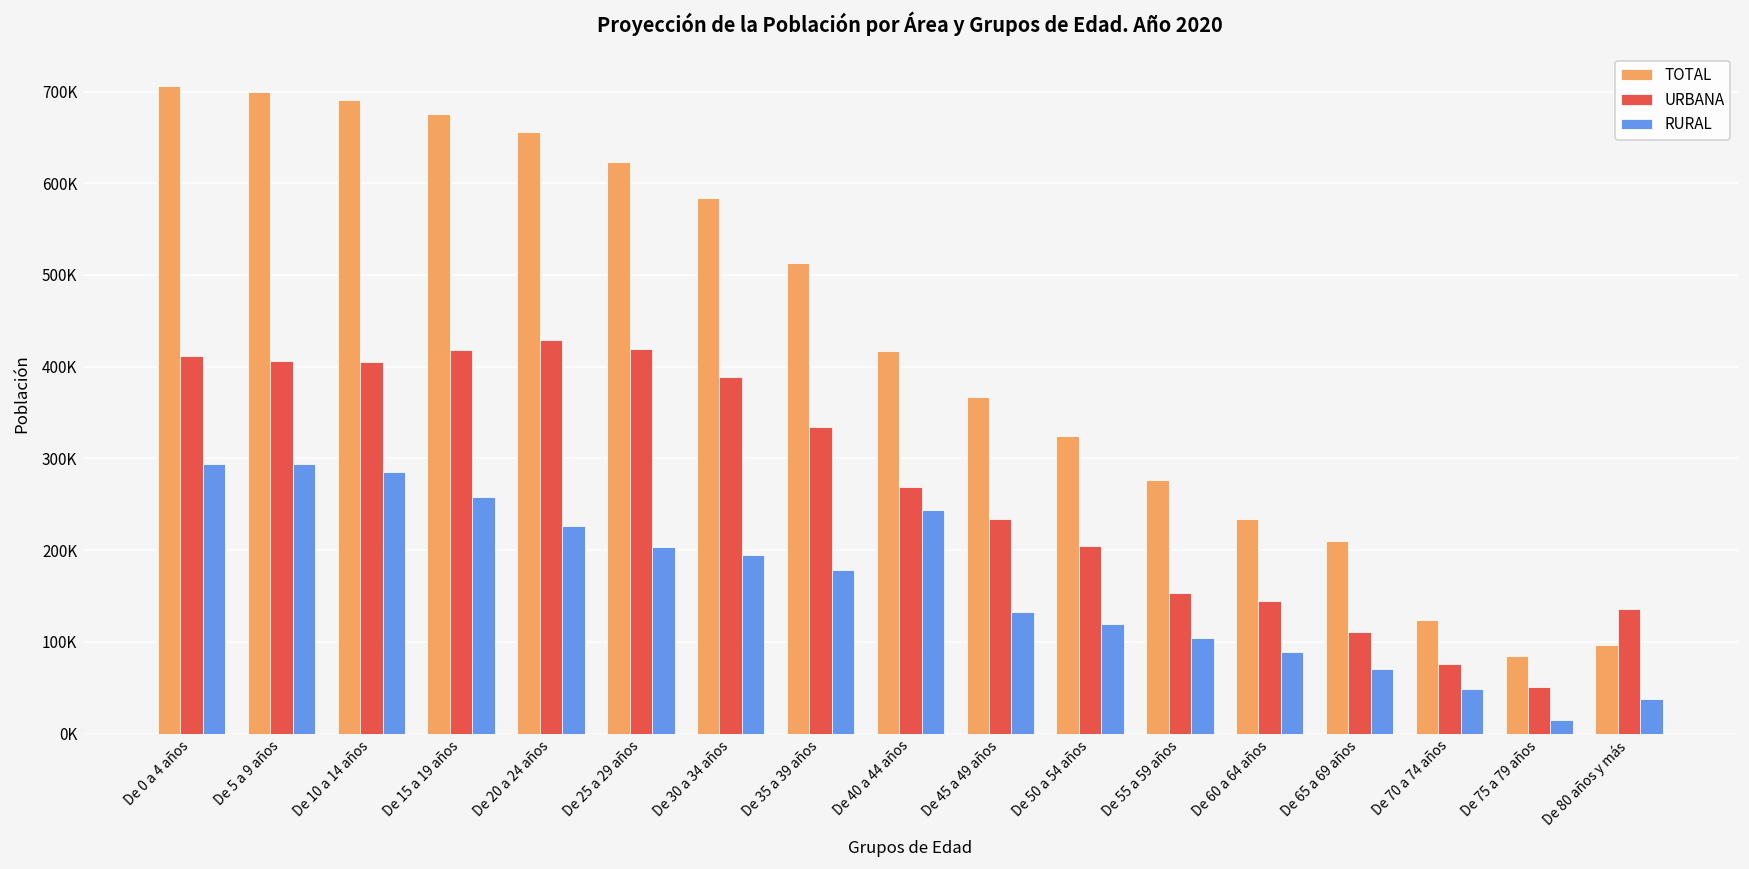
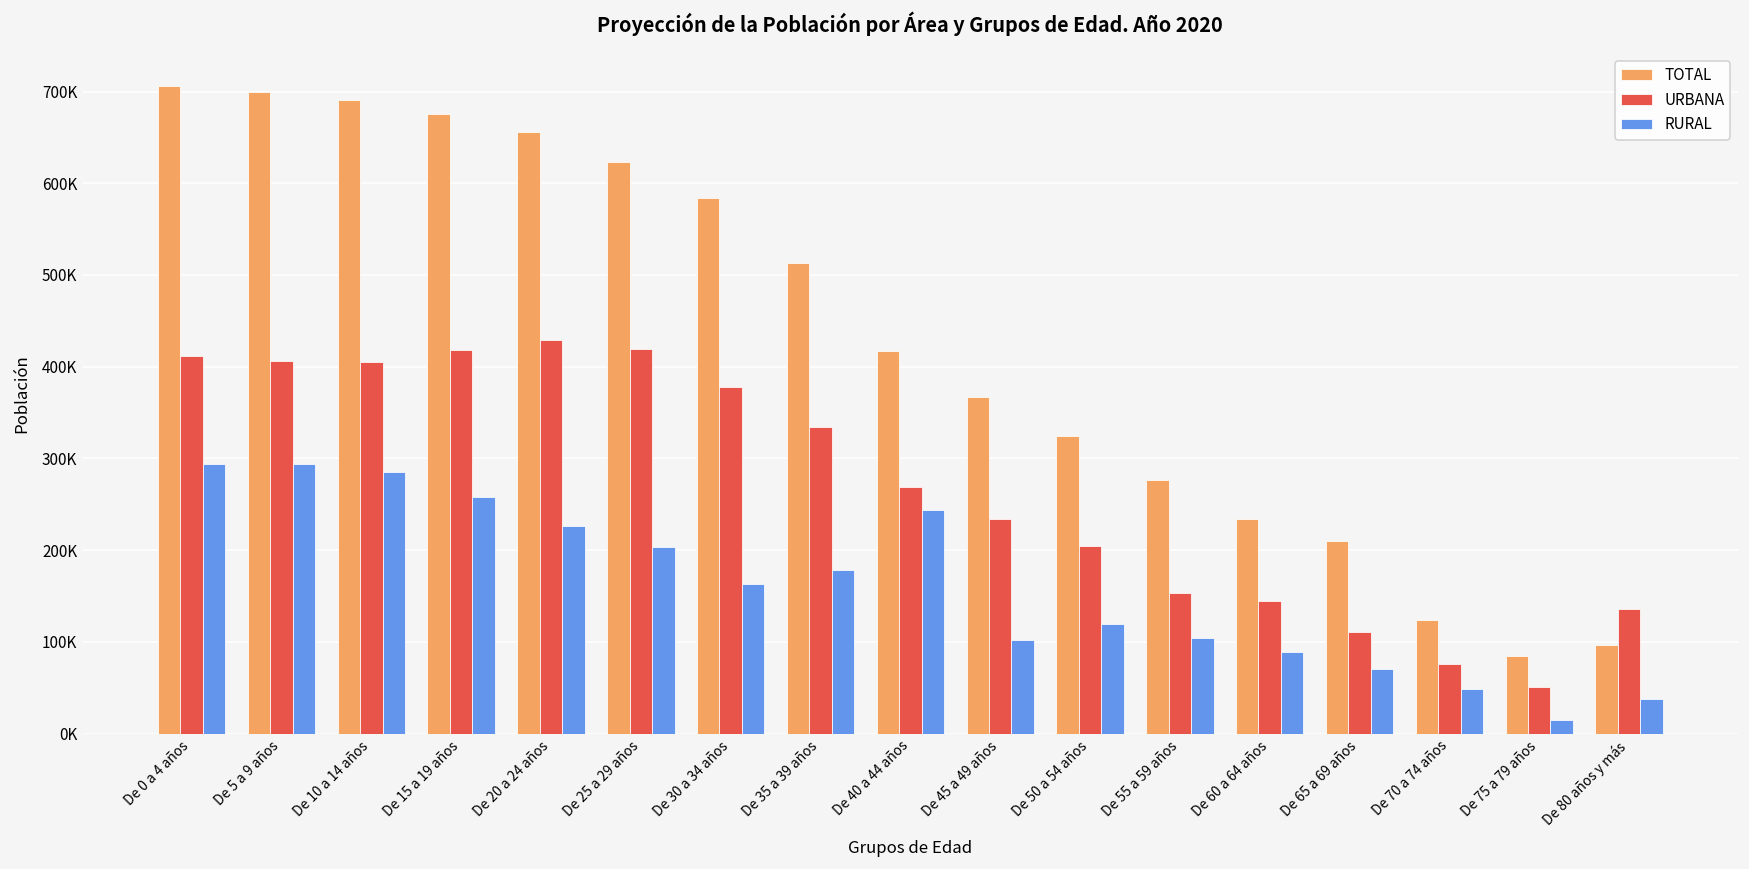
URBANA, De 30 a 34 años: 390000 -> 380000
RURAL, De 30 a 34 años: 190000 -> 160000
RURAL, De 45 a 49 años: 130000 -> 100000
